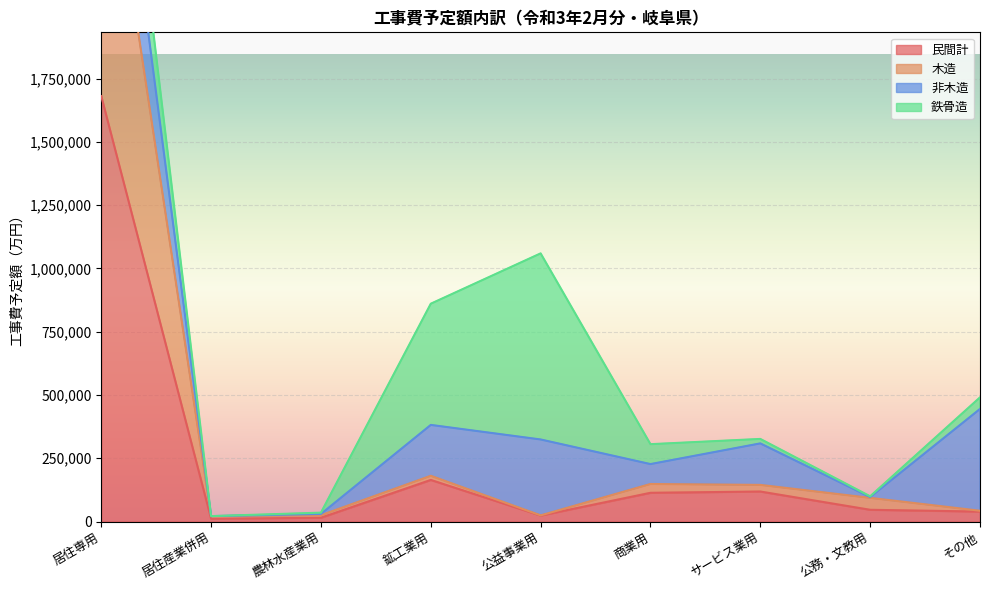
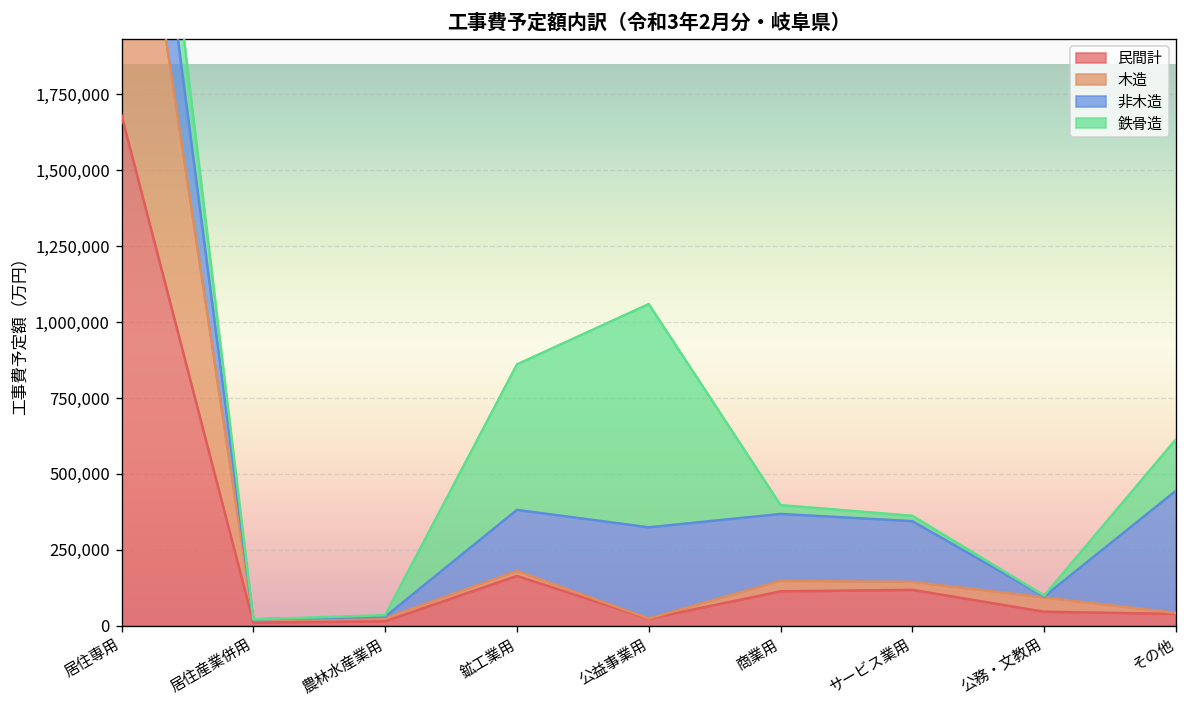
非木造, 商業用: 80,000 -> 220,000
鉄骨造, 商業用: 80,000 -> 30,000
非木造, サービス業用: 160,000 -> 200,000
鉄骨造, その他: 50,000 -> 170,000
